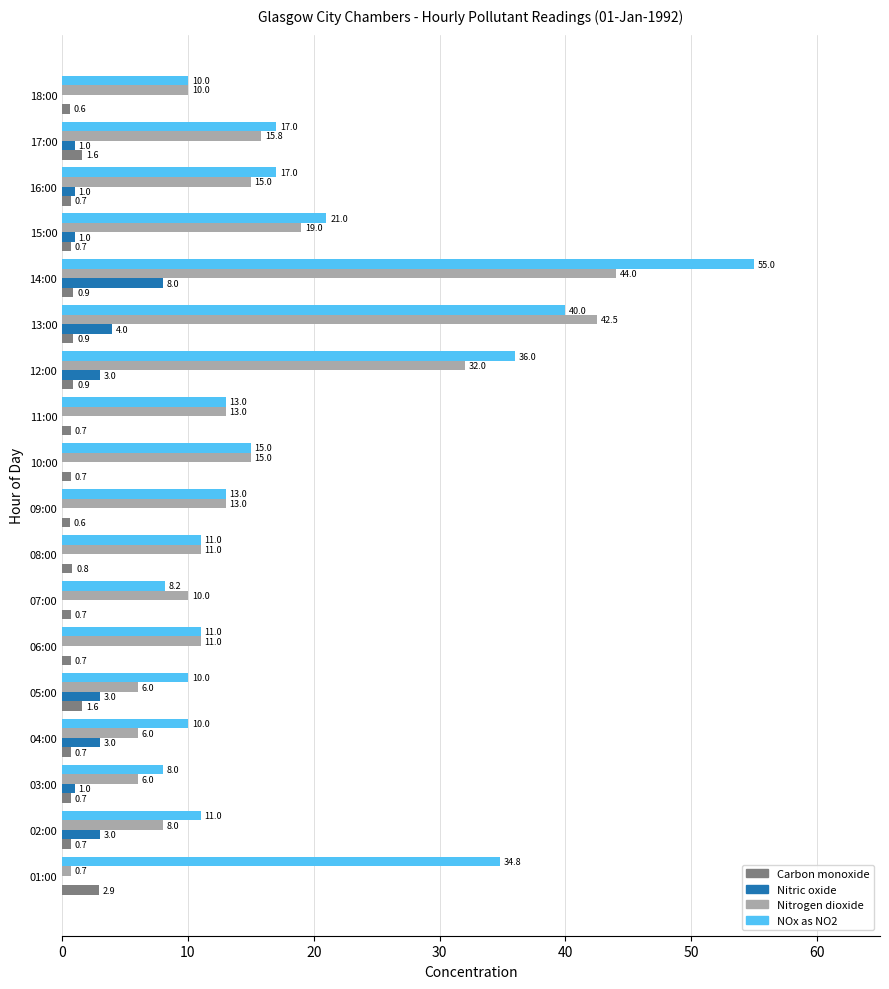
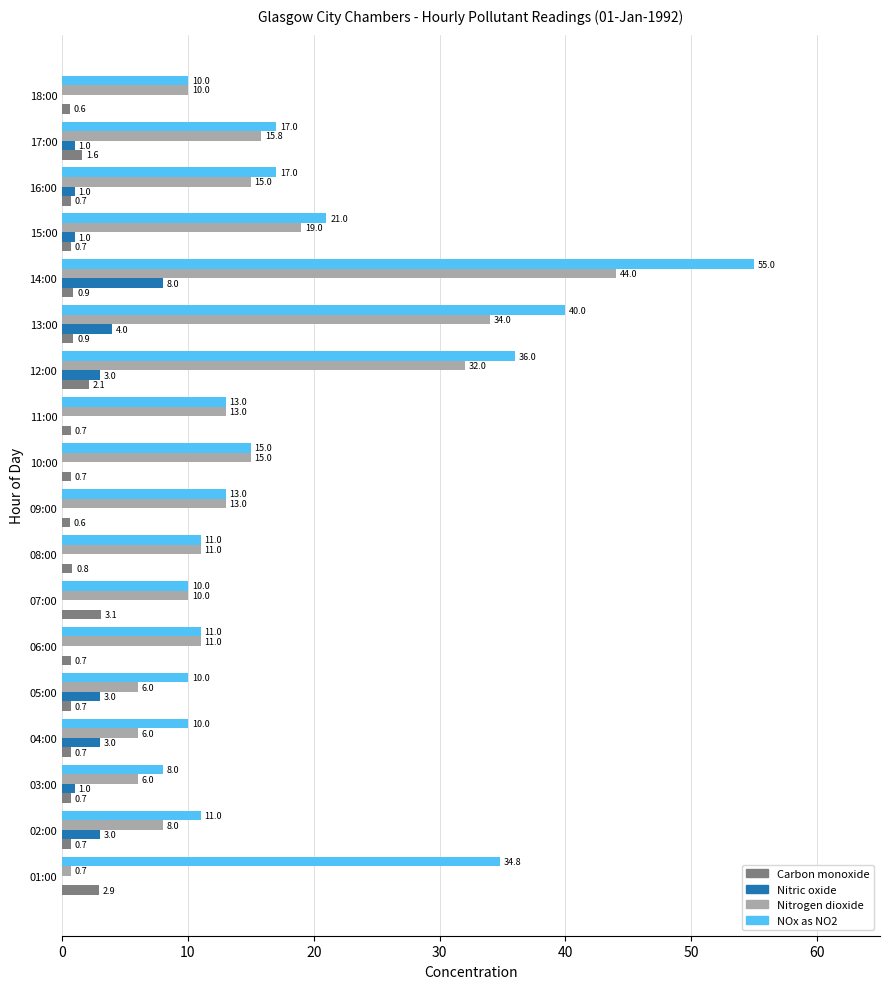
Nitrogen dioxide, 13:00: 42.5 -> 34.0
Carbon monoxide, 12:00: 0.9 -> 2.1
NOx as NO2, 07:00: 8.2 -> 10.0
Carbon monoxide, 07:00: 0.7 -> 3.1
Carbon monoxide, 05:00: 1.6 -> 0.7
